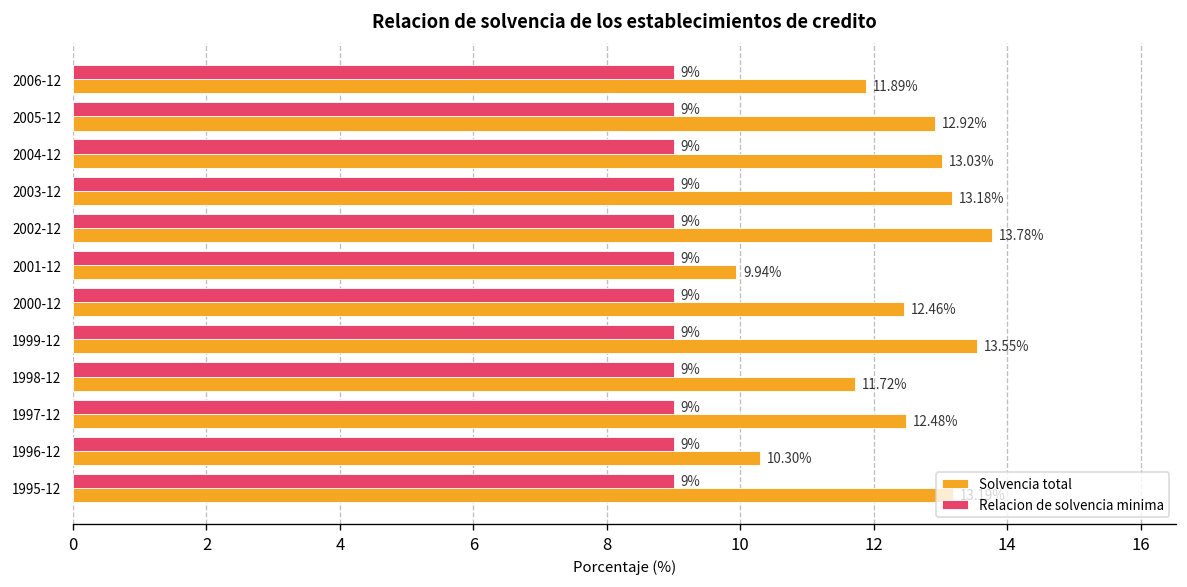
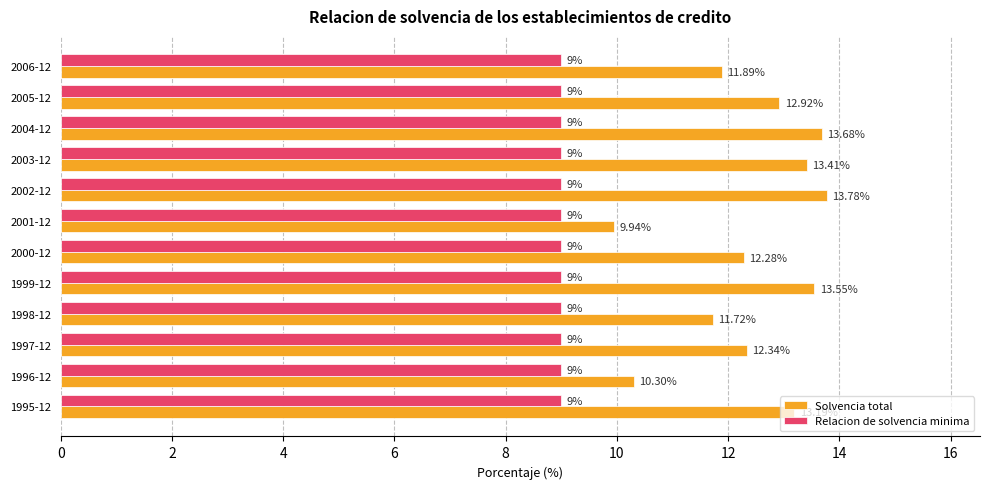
Solvencia total, 2004-12: 13.03% -> 13.68%
Solvencia total, 2003-12: 13.18% -> 13.41%
Solvencia total, 2000-12: 12.46% -> 12.28%
Solvencia total, 1997-12: 12.48% -> 12.34%
